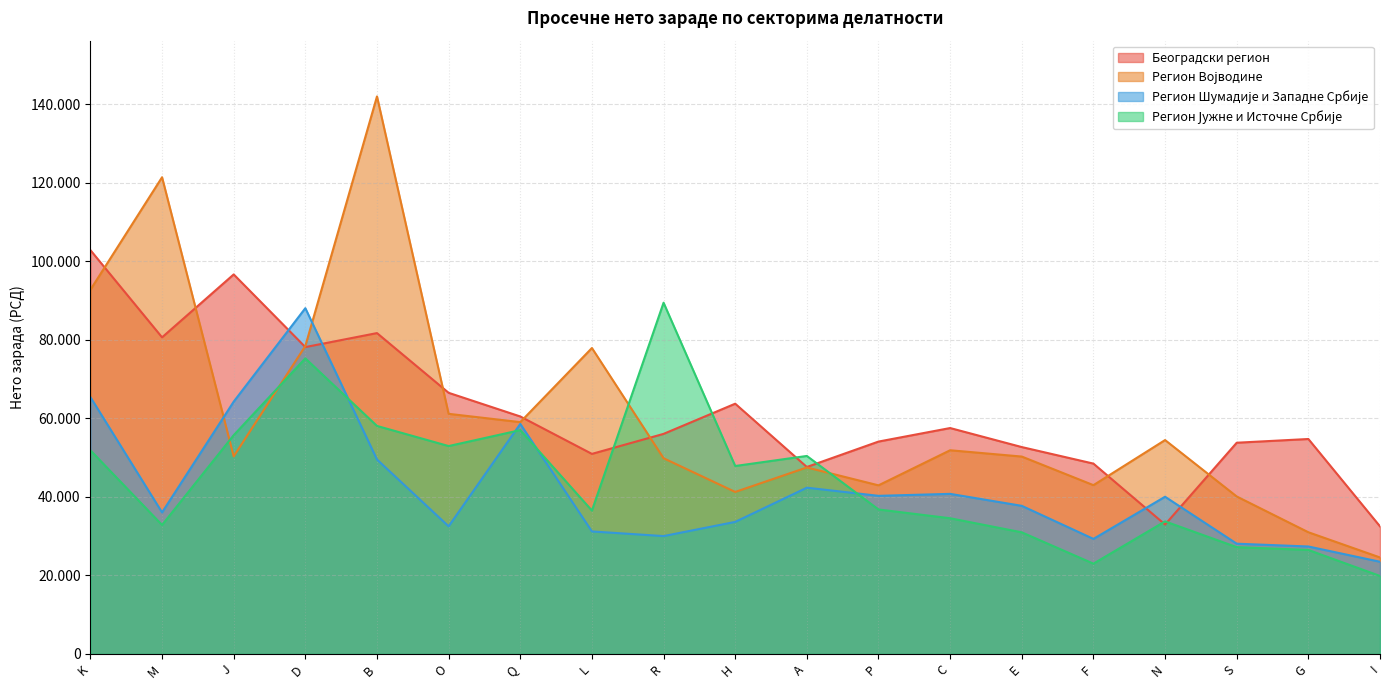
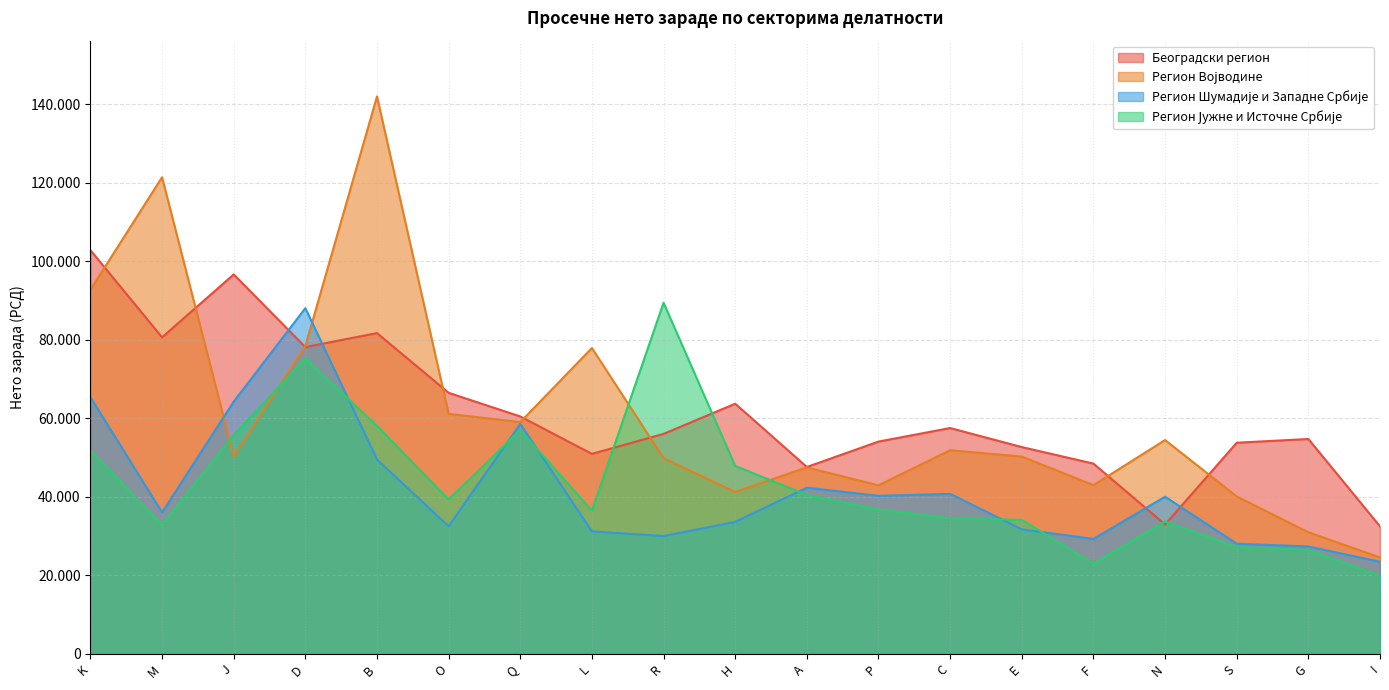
Регион Јужне и Источне Србије, O: 53 -> 39
Регион Јужне и Источне Србије, A: 50 -> 41
Регион Шумадије и Западне Србије, E: 38 -> 32
Регион Јужне и Источне Србије, E: 31 -> 34
